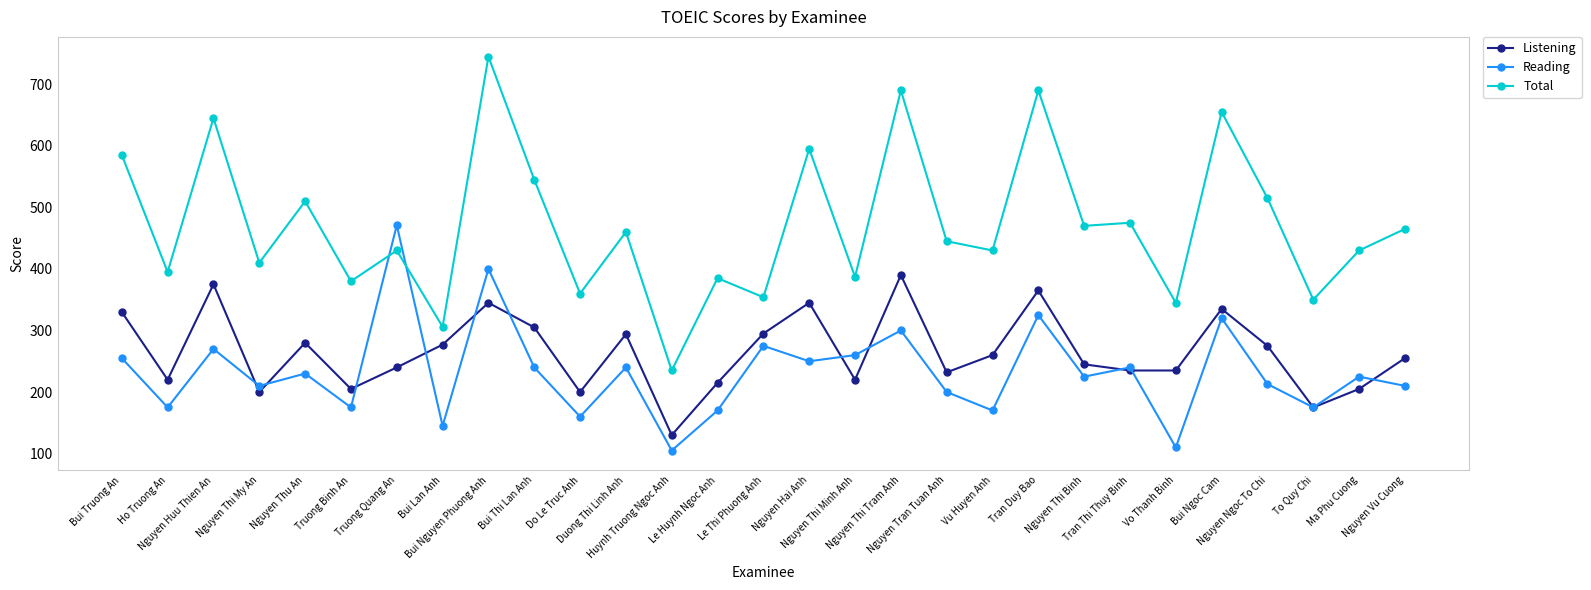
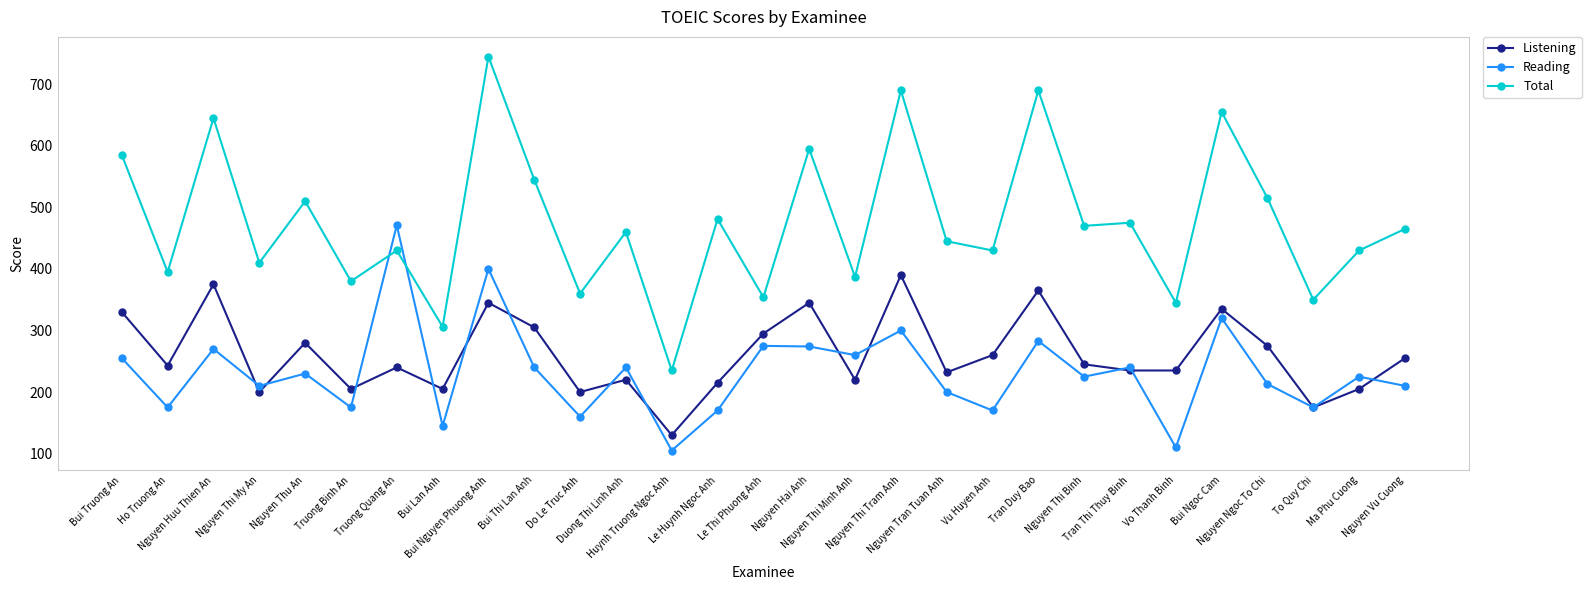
Listening, Ho Truong An: 220 -> 240
Listening, Bui Lan Anh: 280 -> 210
Listening, Duong Thi Linh Anh: 290 -> 220
Total, Le Huynh Ngoc Anh: 390 -> 480
Reading, Nguyen Hai Anh: 250 -> 270
Reading, Tran Duy Bao: 330 -> 280
